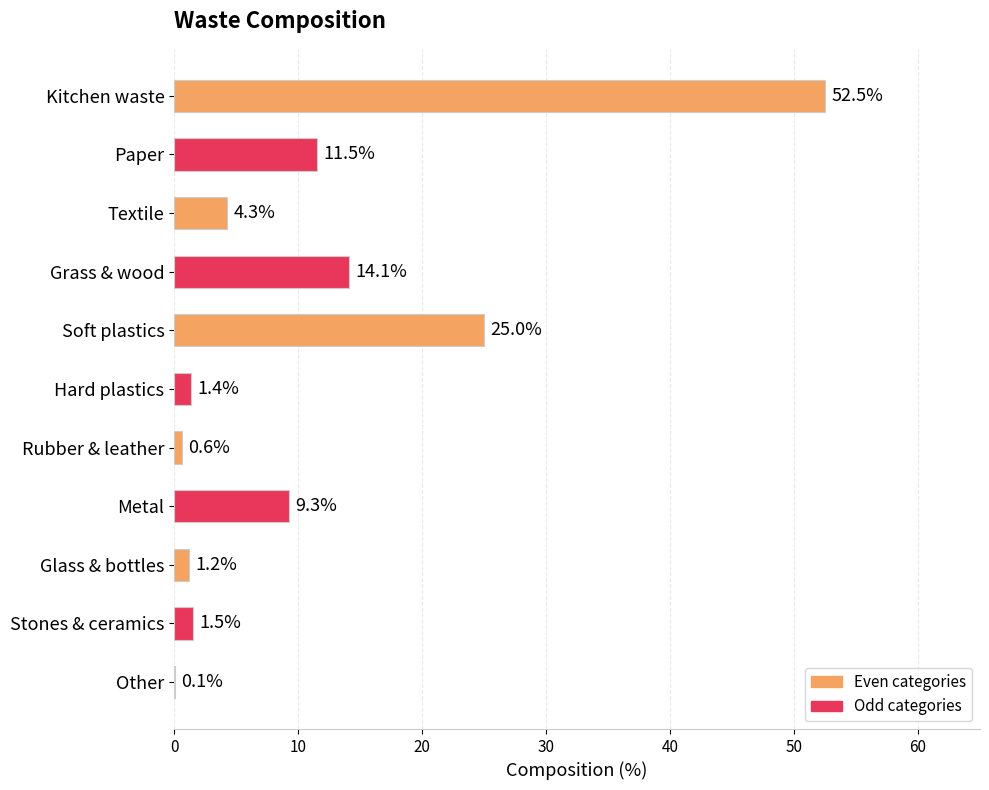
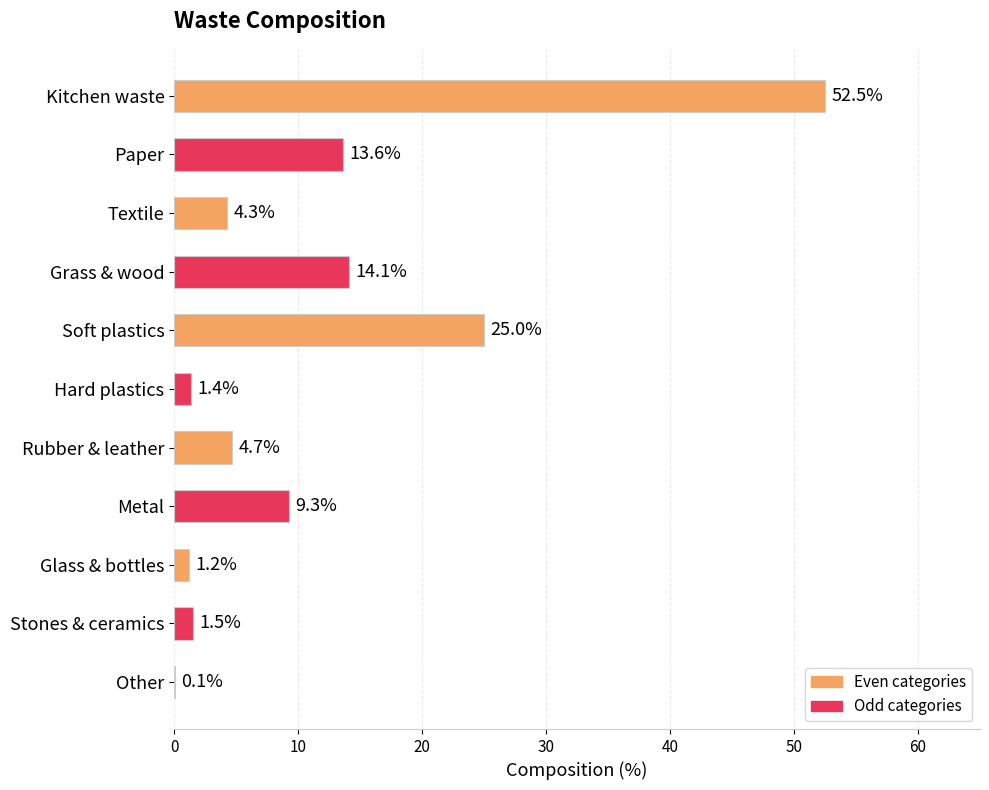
Paper: 11.5% -> 13.6%
Rubber & leather: 0.6% -> 4.7%
